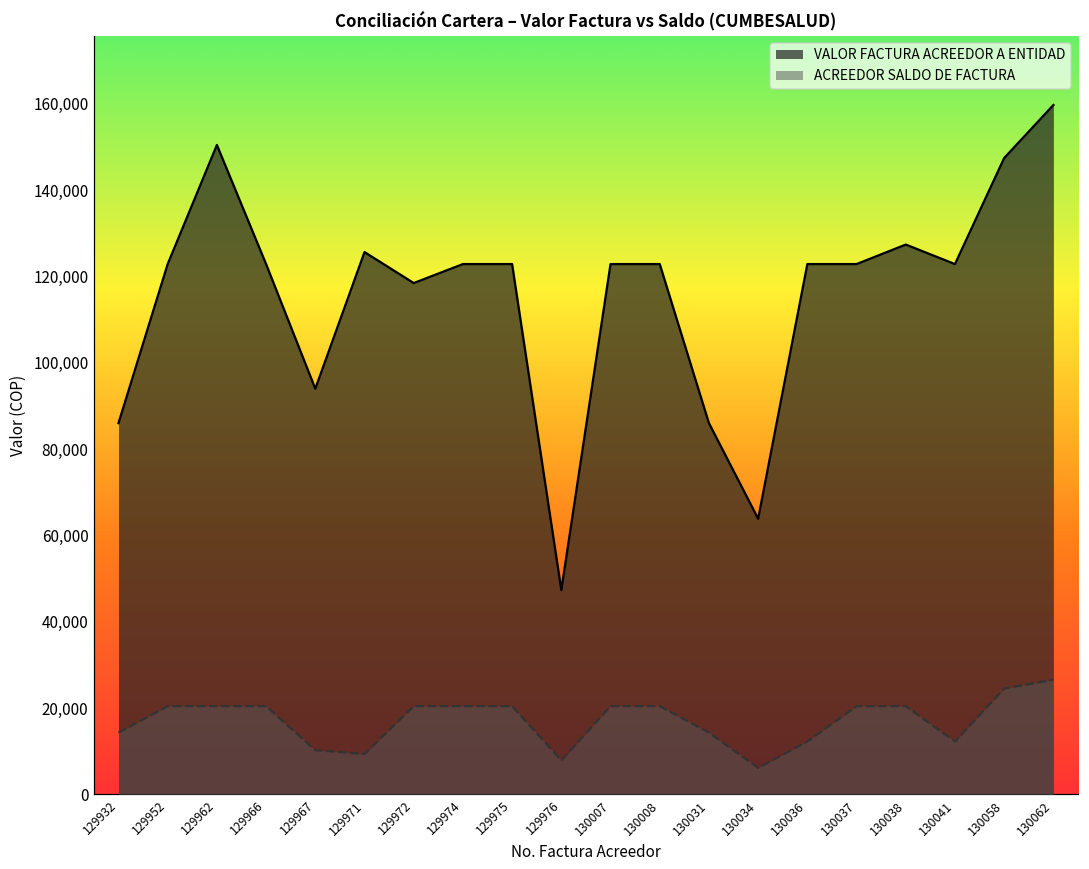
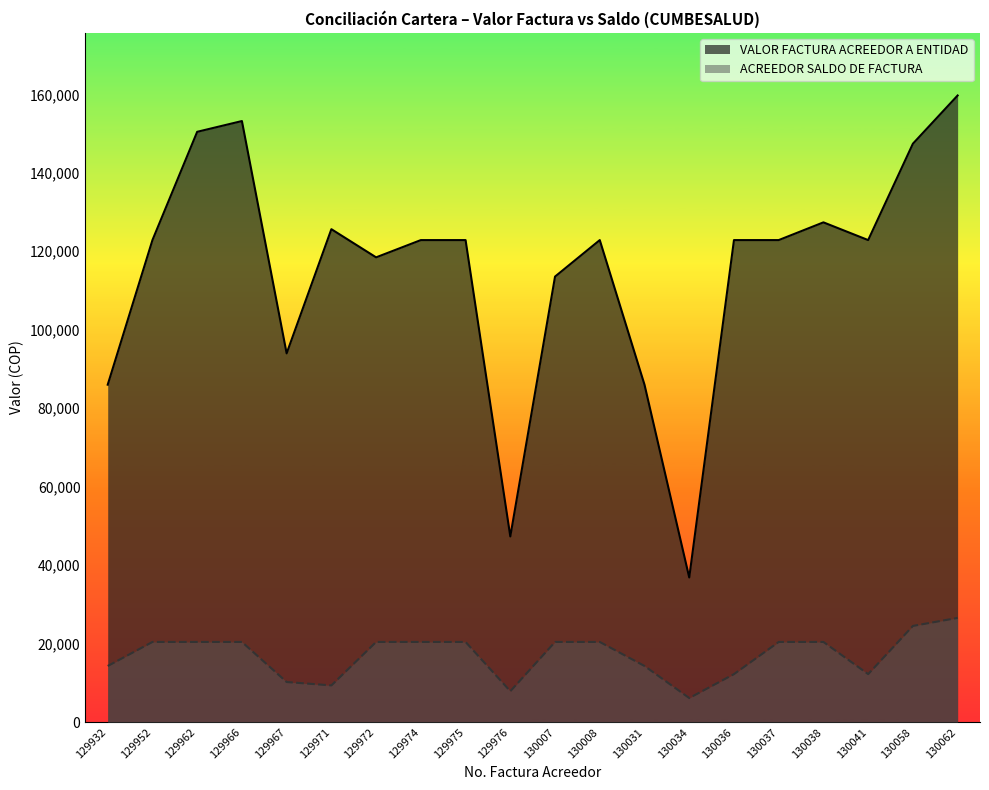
VALOR FACTURA ACREEDOR A ENTIDAD, 129966: 123,000 -> 153,000
VALOR FACTURA ACREEDOR A ENTIDAD, 130007: 123,000 -> 114,000
VALOR FACTURA ACREEDOR A ENTIDAD, 130034: 64,000 -> 37,000
